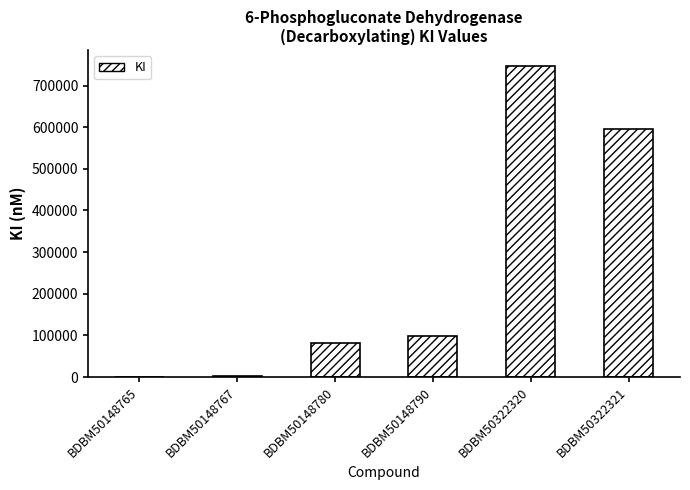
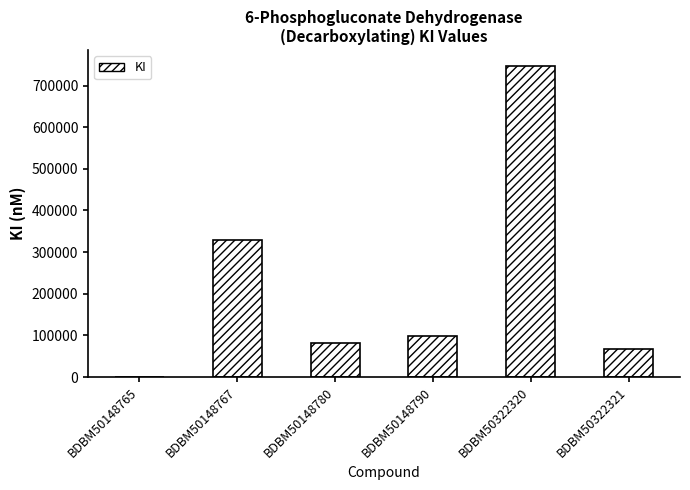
BDBM50148767: 0 -> 330000
BDBM50322321: 600000 -> 70000
